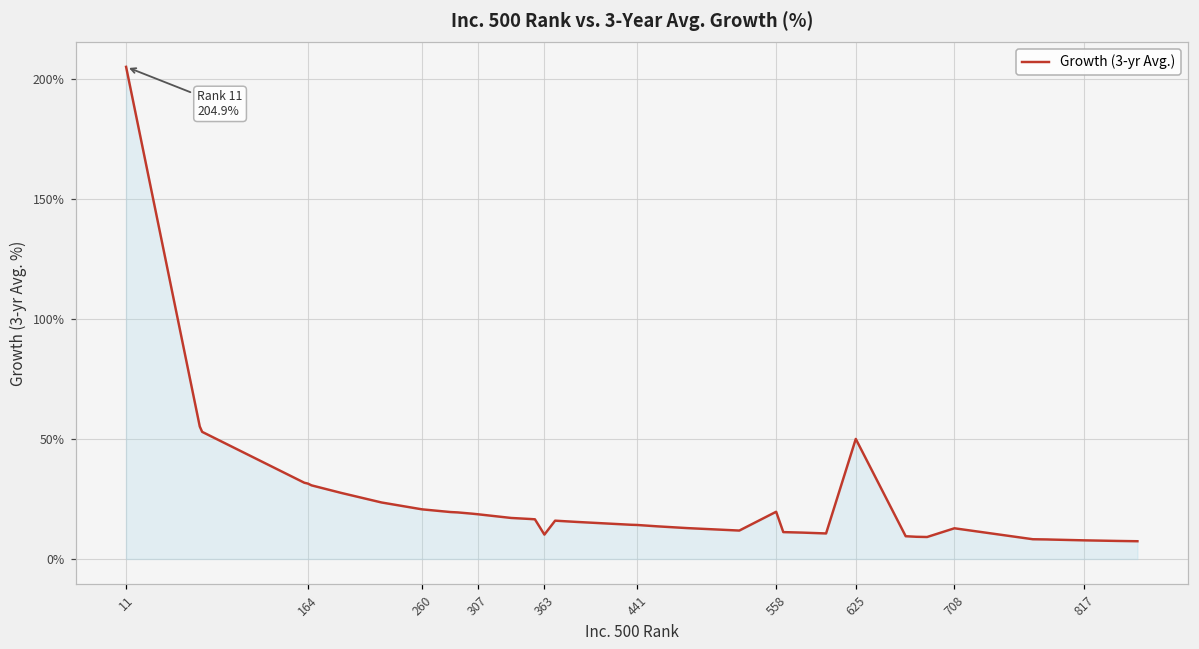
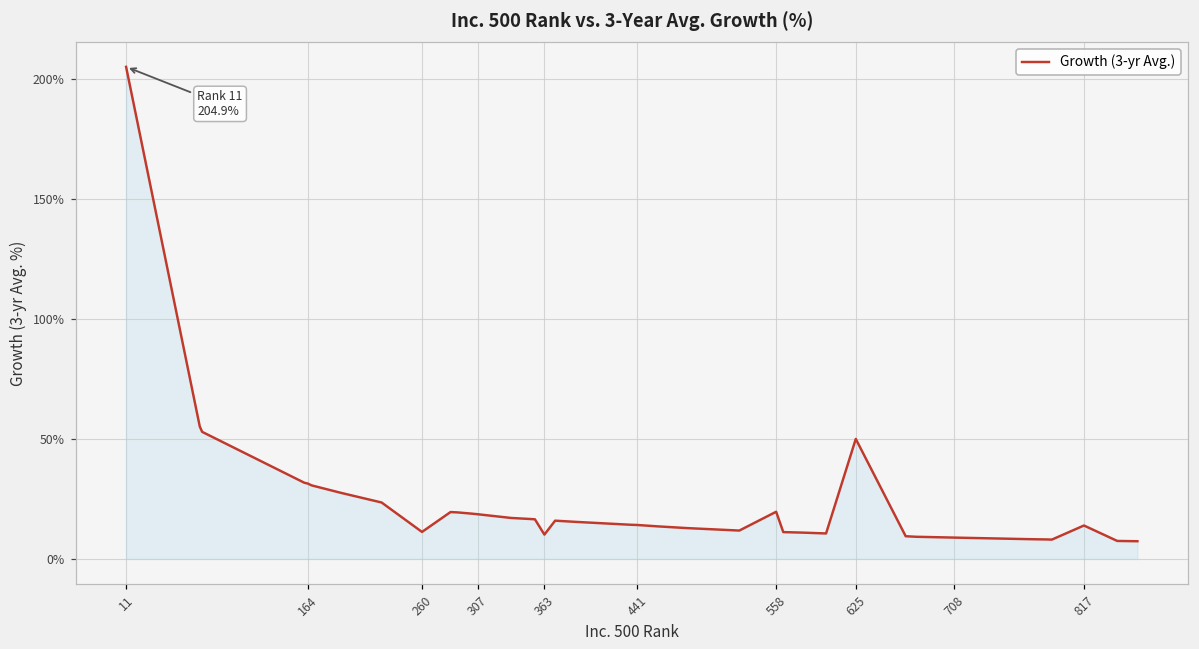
260: 21% -> 11%
708: 13% -> 9%
817: 8% -> 14%
